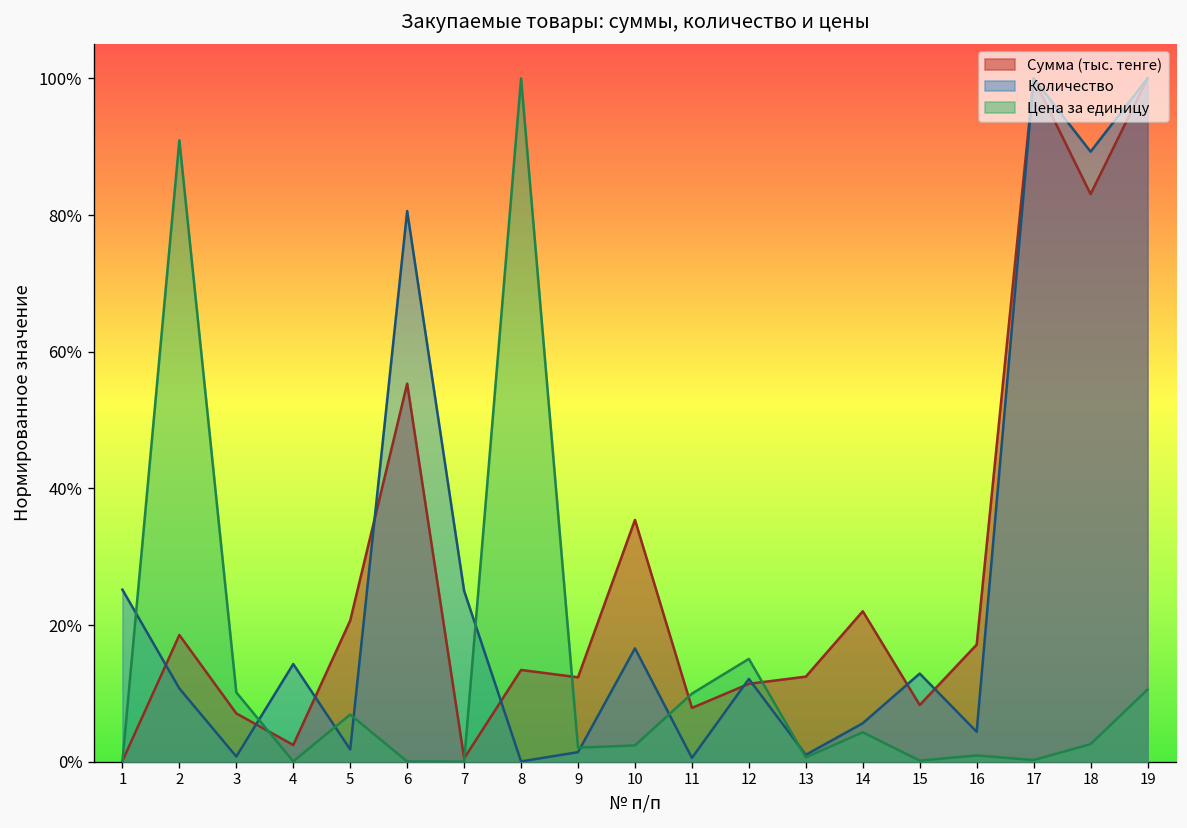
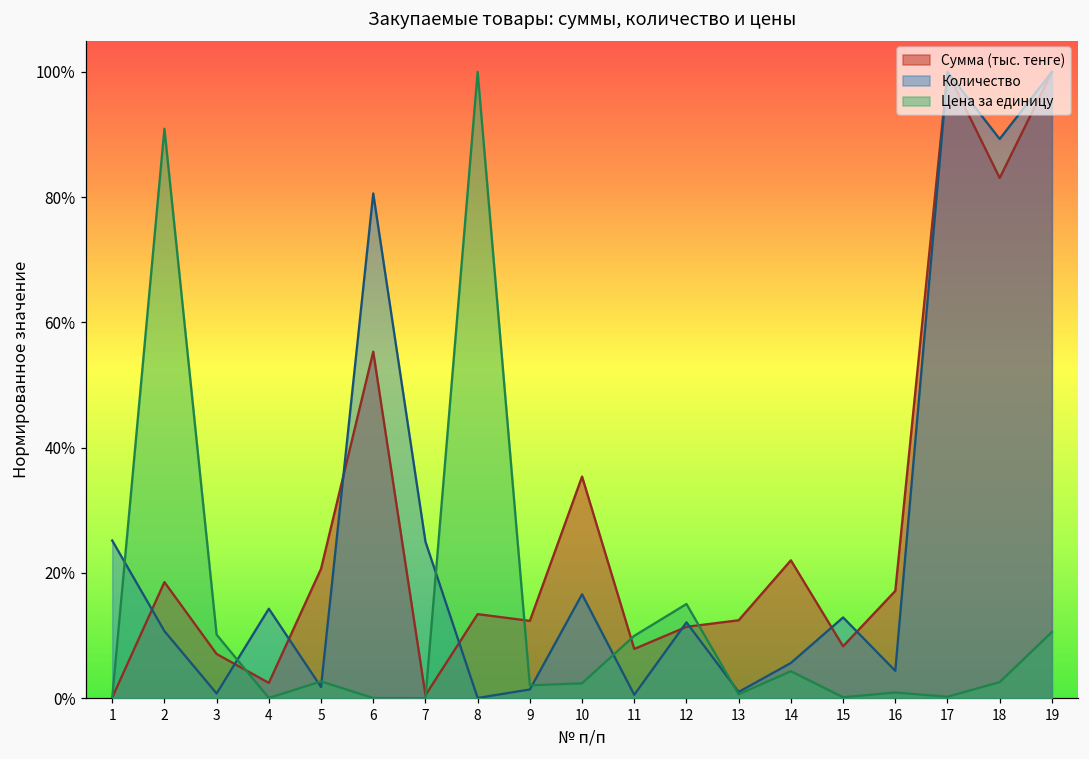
Цена за единицу, 5: 7% -> 3%
